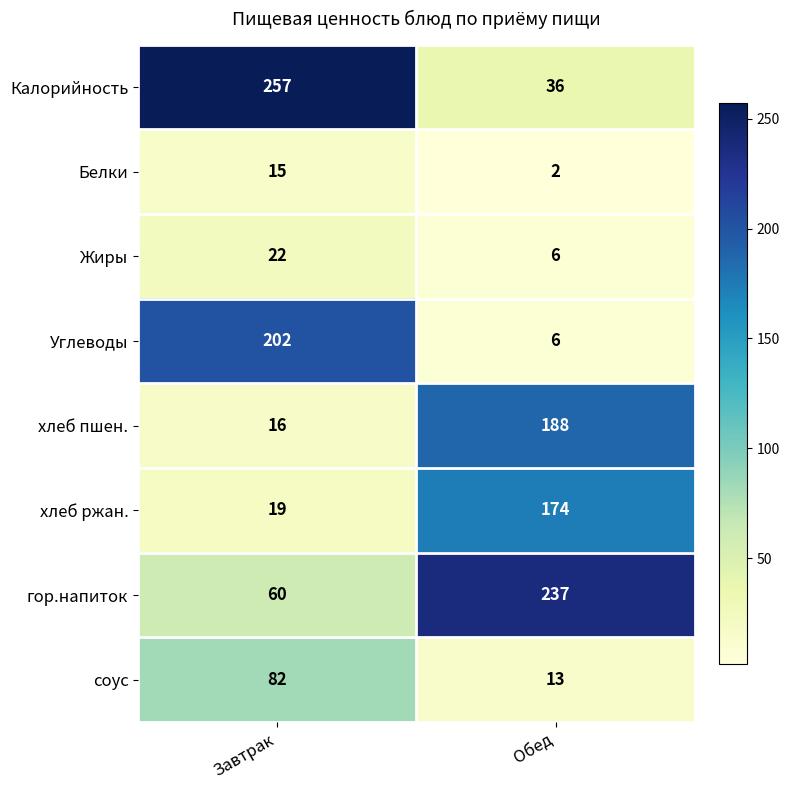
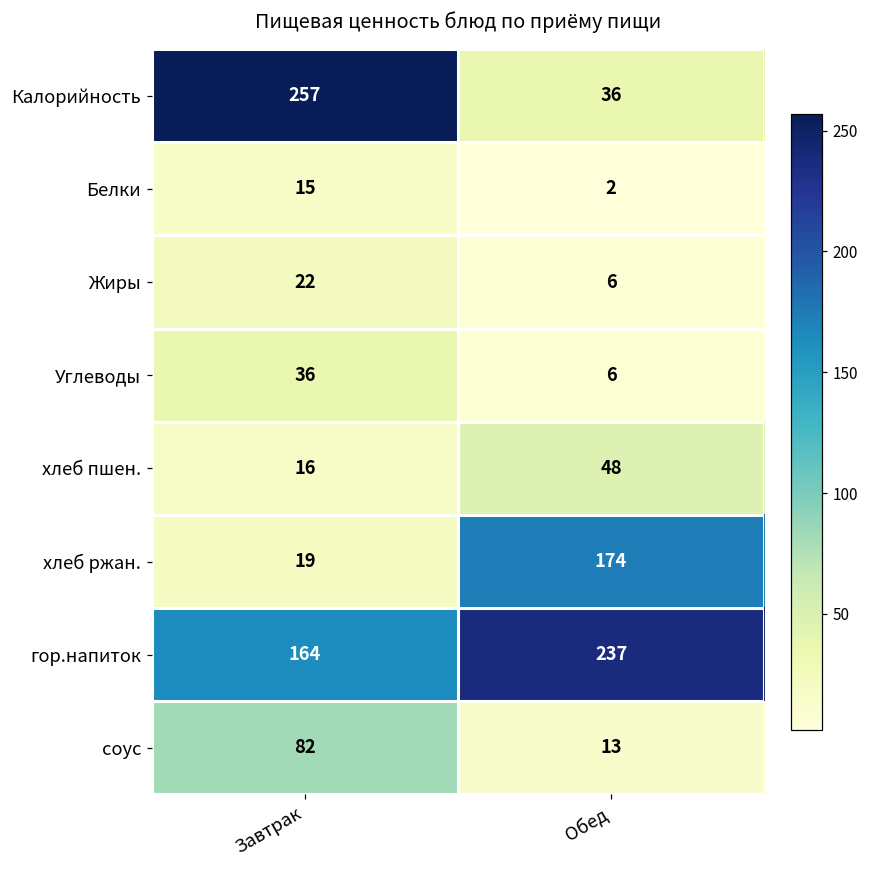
Углеводы, Завтрак: 202 -> 36
хлеб пшен., Обед: 188 -> 48
гор.напиток, Завтрак: 60 -> 164
